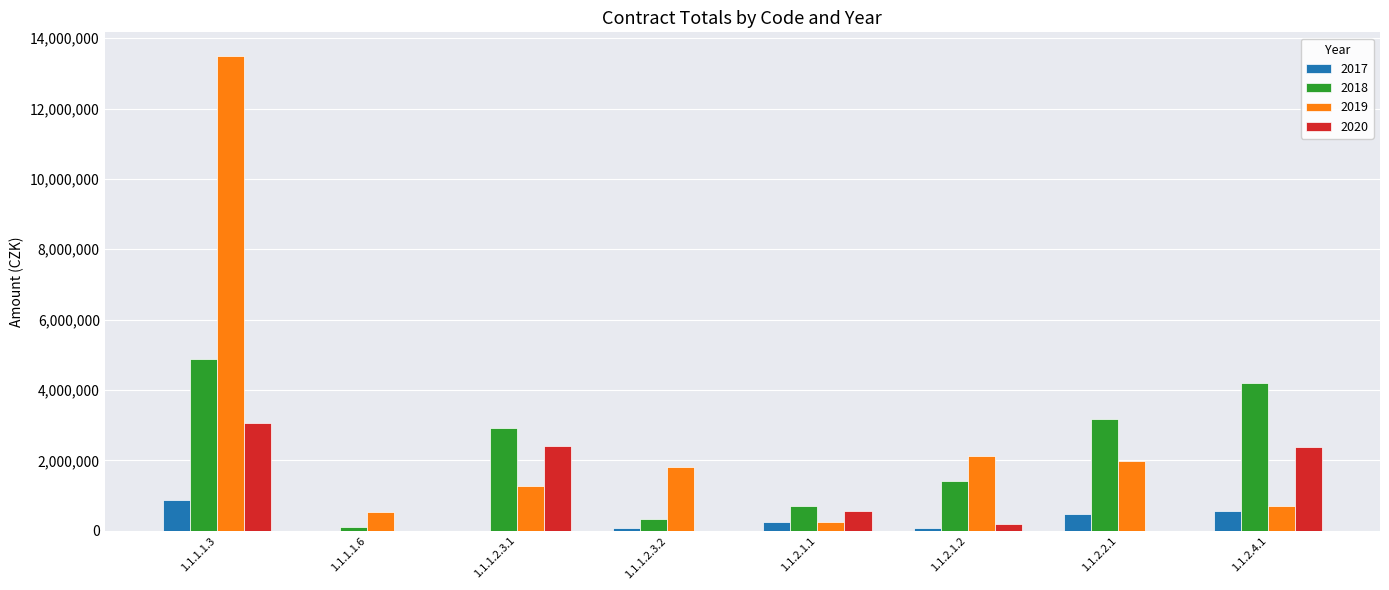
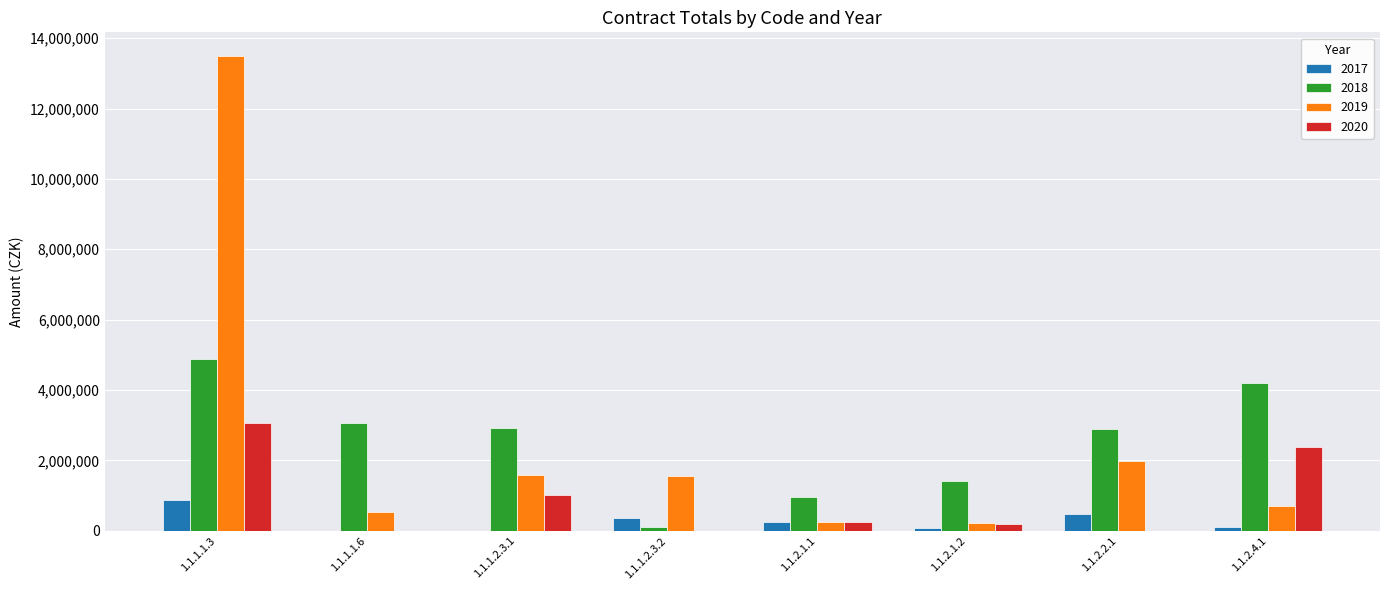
2018, 1.1.1.1.6: 100,000 -> 3,100,000
2019, 1.1.1.2.3.1: 1,300,000 -> 1,600,000
2020, 1.1.1.2.3.1: 2,400,000 -> 1,000,000
2017, 1.1.1.2.3.2: 100,000 -> 400,000
2018, 1.1.1.2.3.2: 300,000 -> 100,000
2019, 1.1.1.2.3.2: 1,800,000 -> 1,500,000
2018, 1.1.2.1.1: 700,000 -> 1,000,000
2020, 1.1.2.1.1: 600,000 -> 300,000
2019, 1.1.2.1.2: 2,100,000 -> 200,000
2018, 1.1.2.2.1: 3,200,000 -> 2,900,000
2017, 1.1.2.4.1: 600,000 -> 100,000
